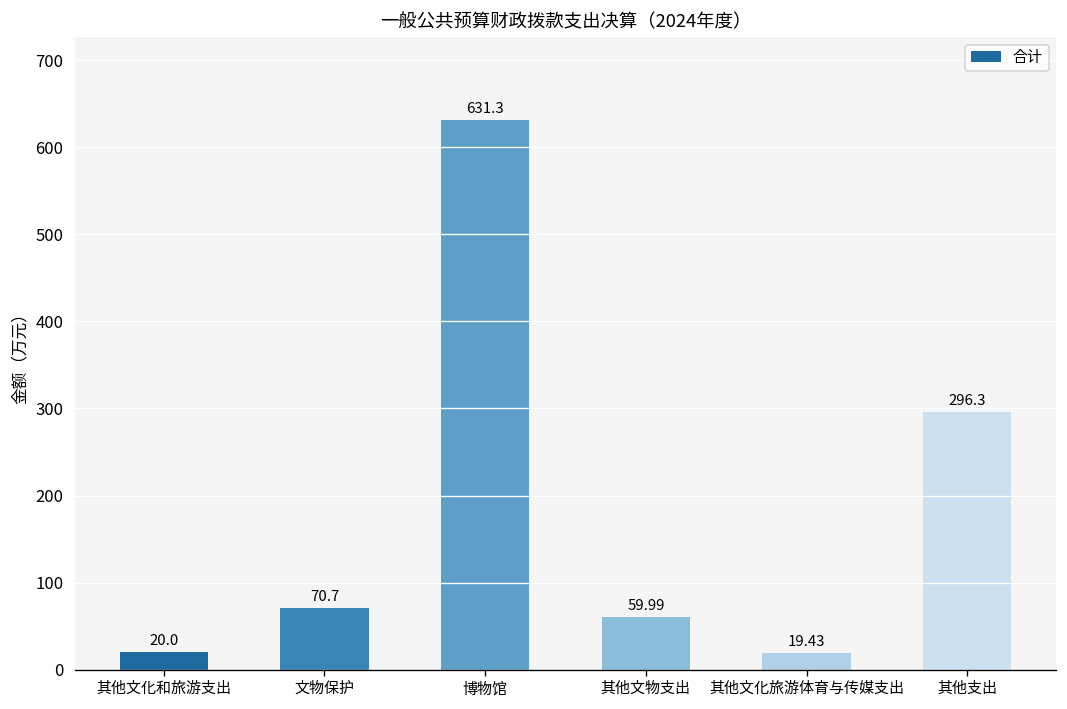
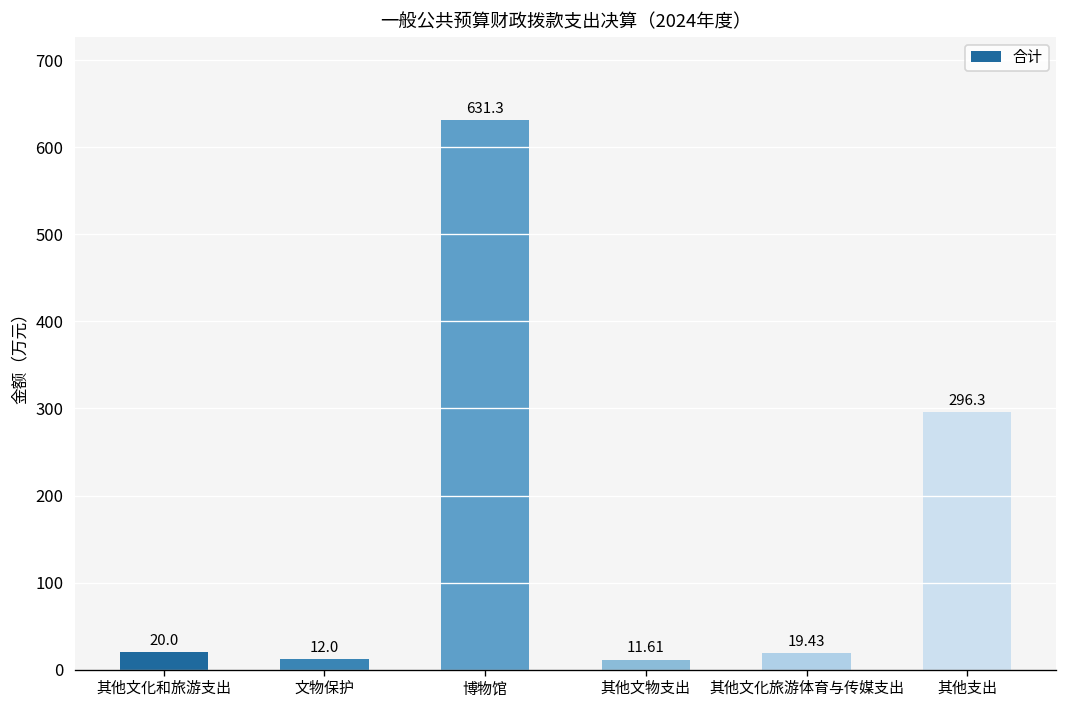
文物保护: 70.7 -> 12.0
其他文物支出: 59.99 -> 11.61
